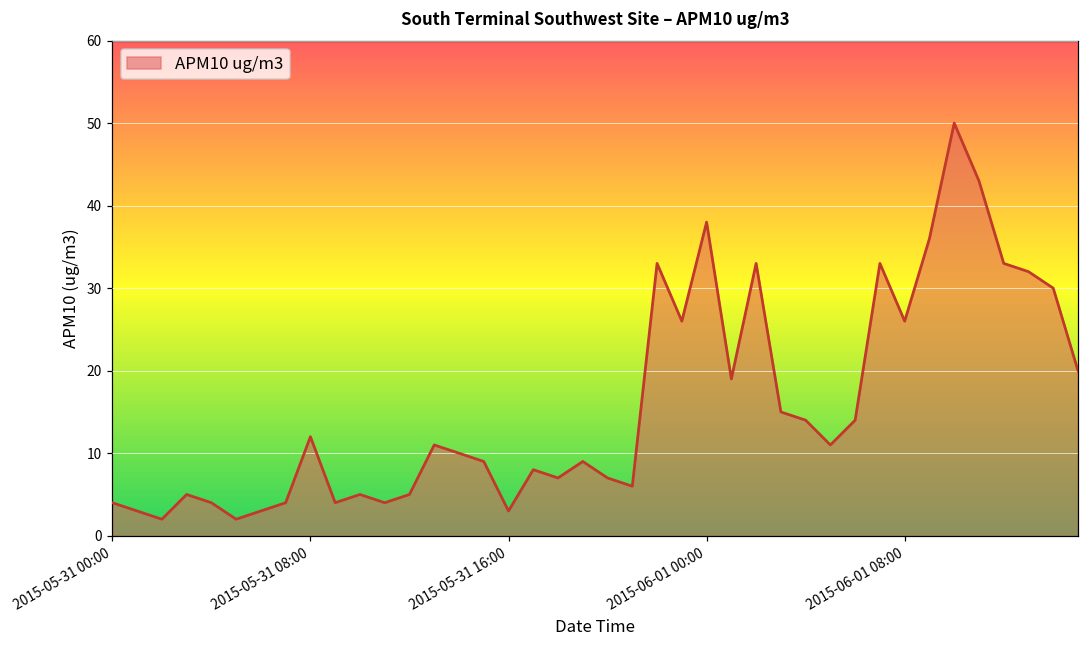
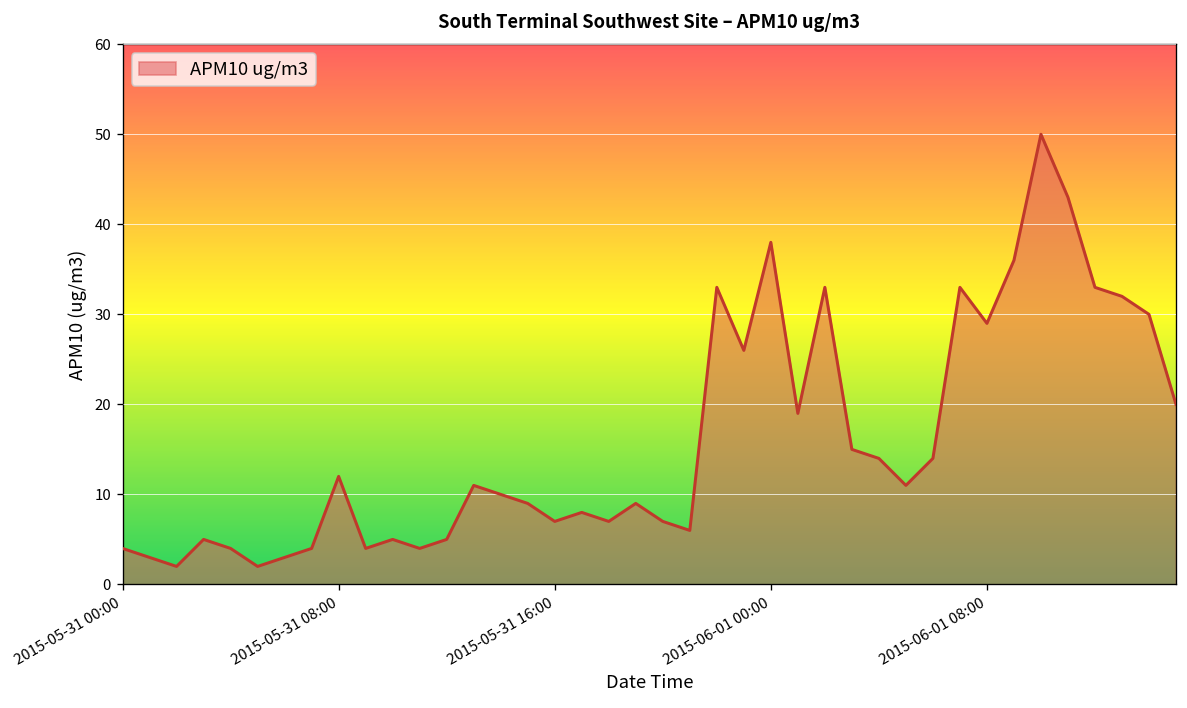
2015-05-31 16:00: 3 -> 7
2015-06-01 08:00: 26 -> 29
